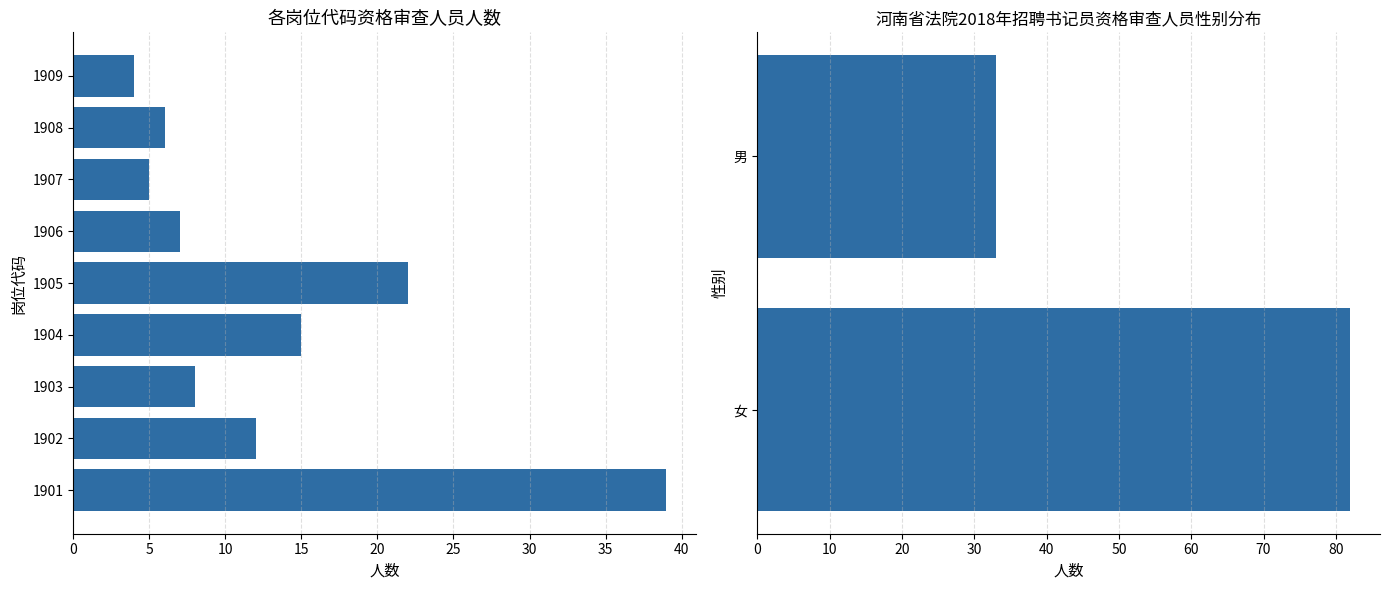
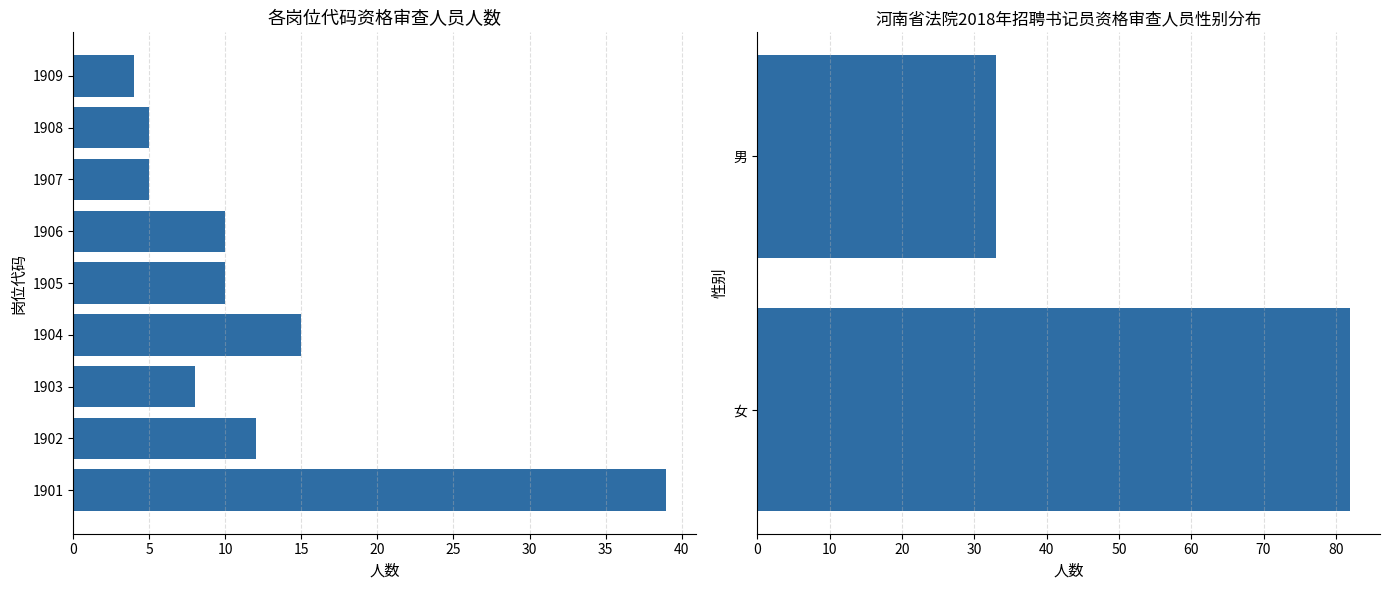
各岗位代码资格审查人员人数, 1908: 6 -> 5
各岗位代码资格审查人员人数, 1906: 7 -> 10
各岗位代码资格审查人员人数, 1905: 22 -> 10
